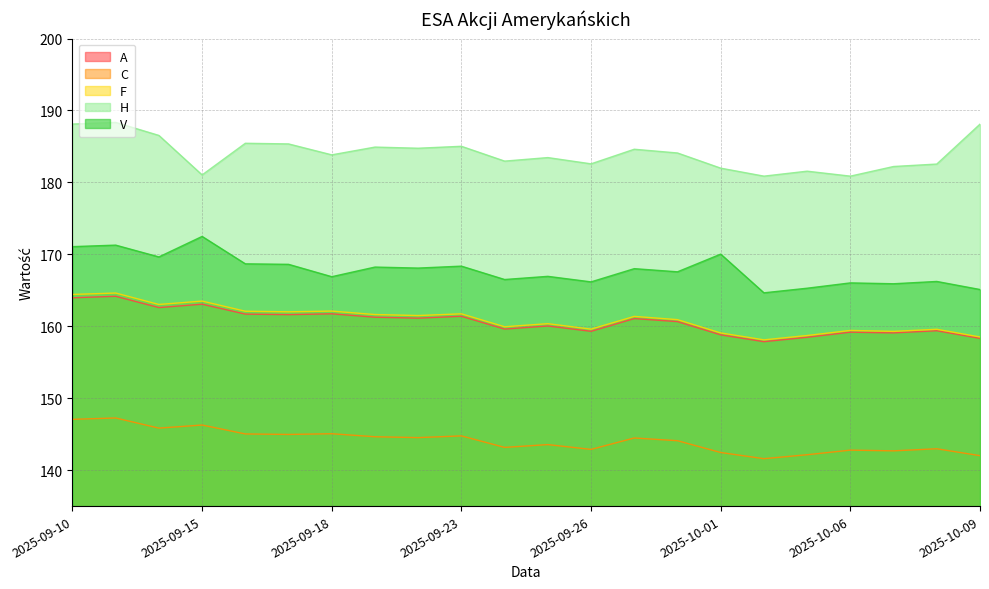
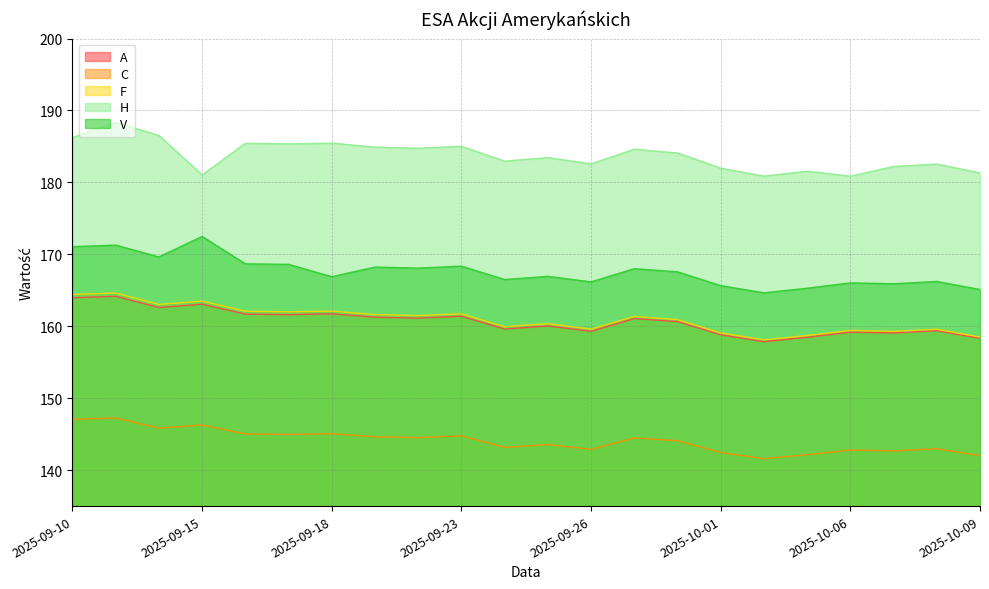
H, 2025-09-10: 188 -> 186
H, 2025-09-18: 184 -> 185
V, 2025-10-01: 170 -> 166
H, 2025-10-09: 188 -> 181
